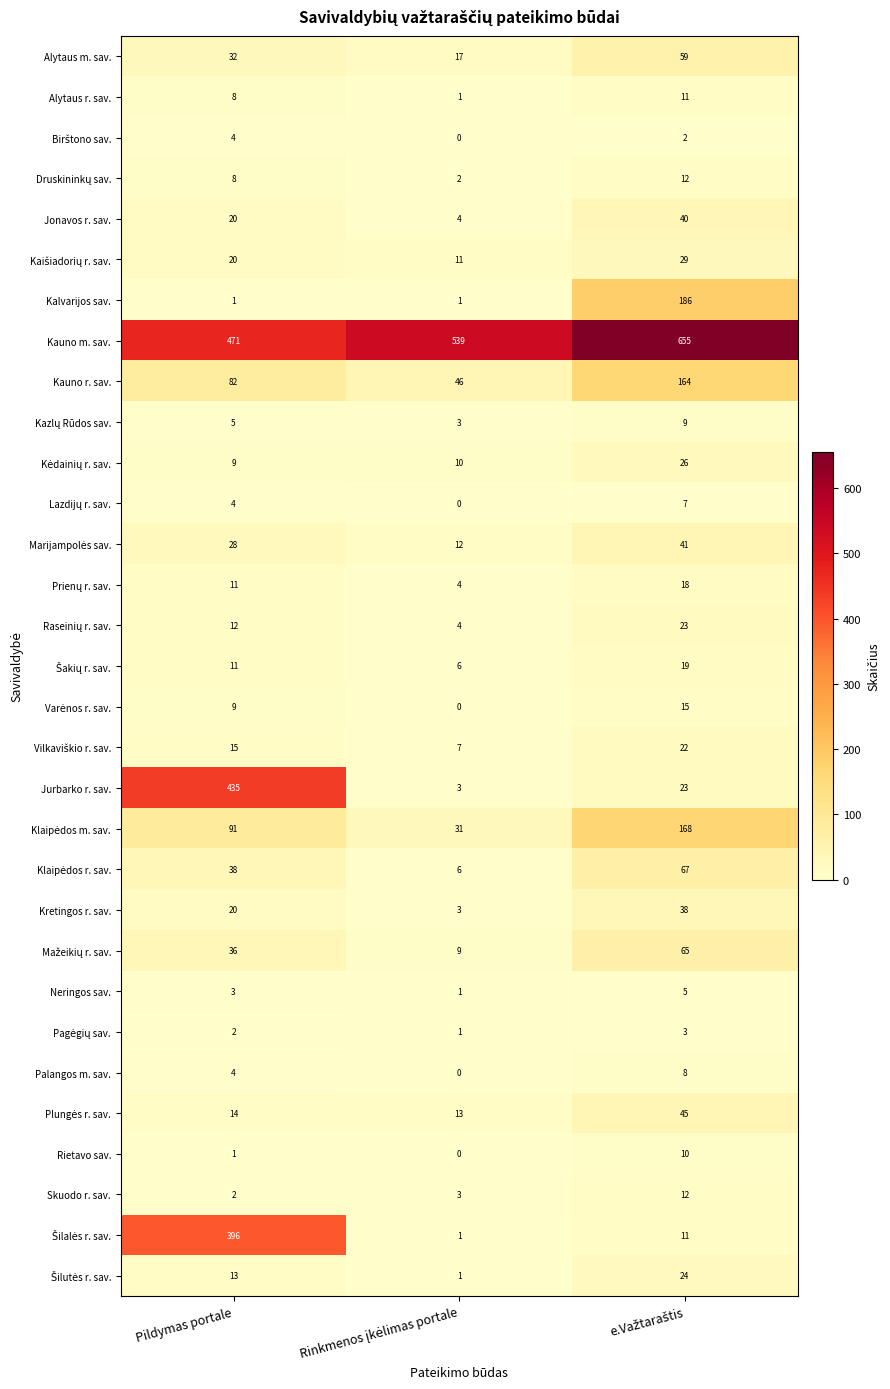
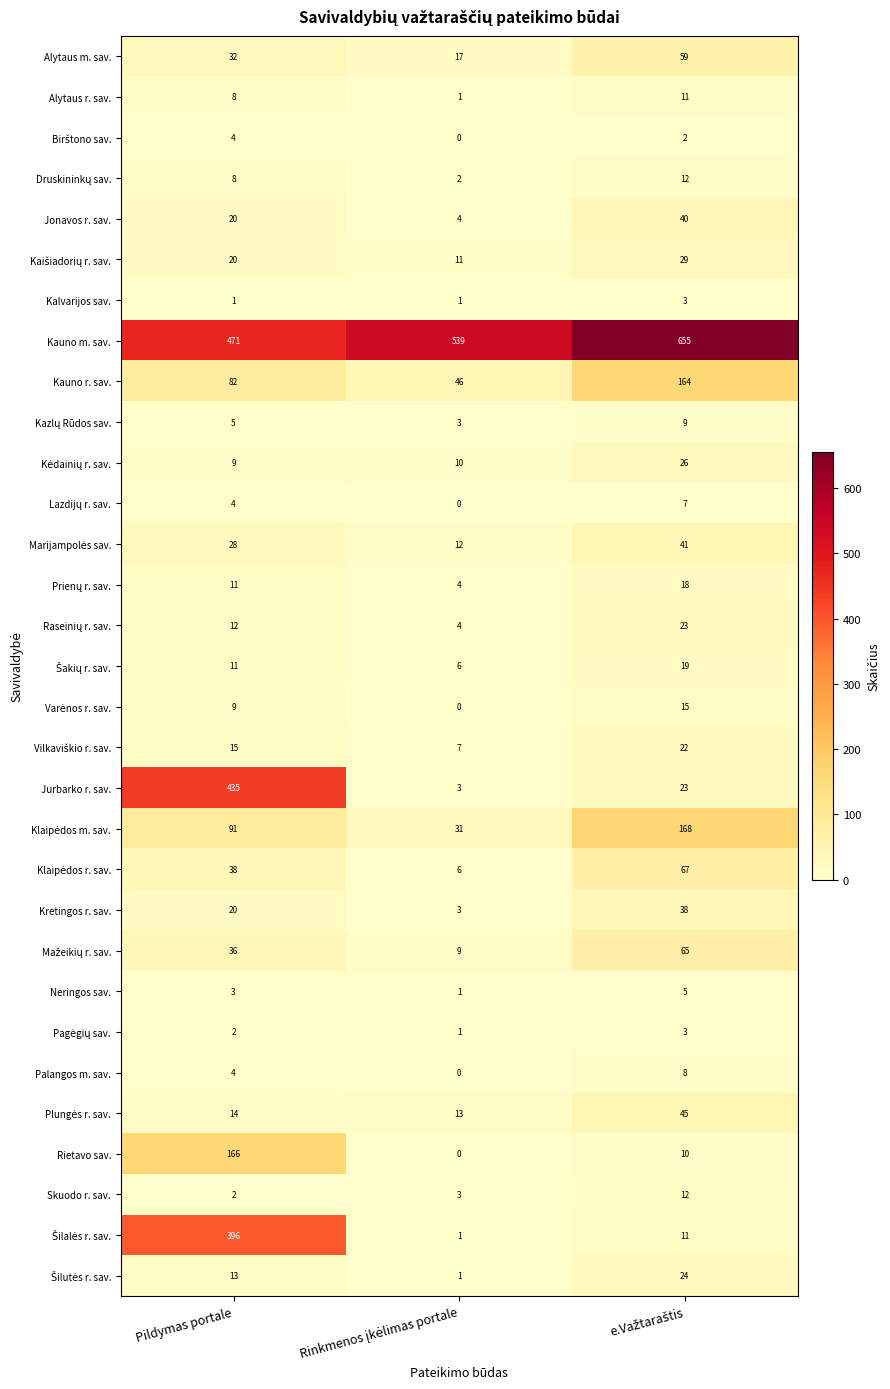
Kalvarijos sav., e.Važtaraštis: 186 -> 3
Rietavo sav., Pildymas portale: 1 -> 166
